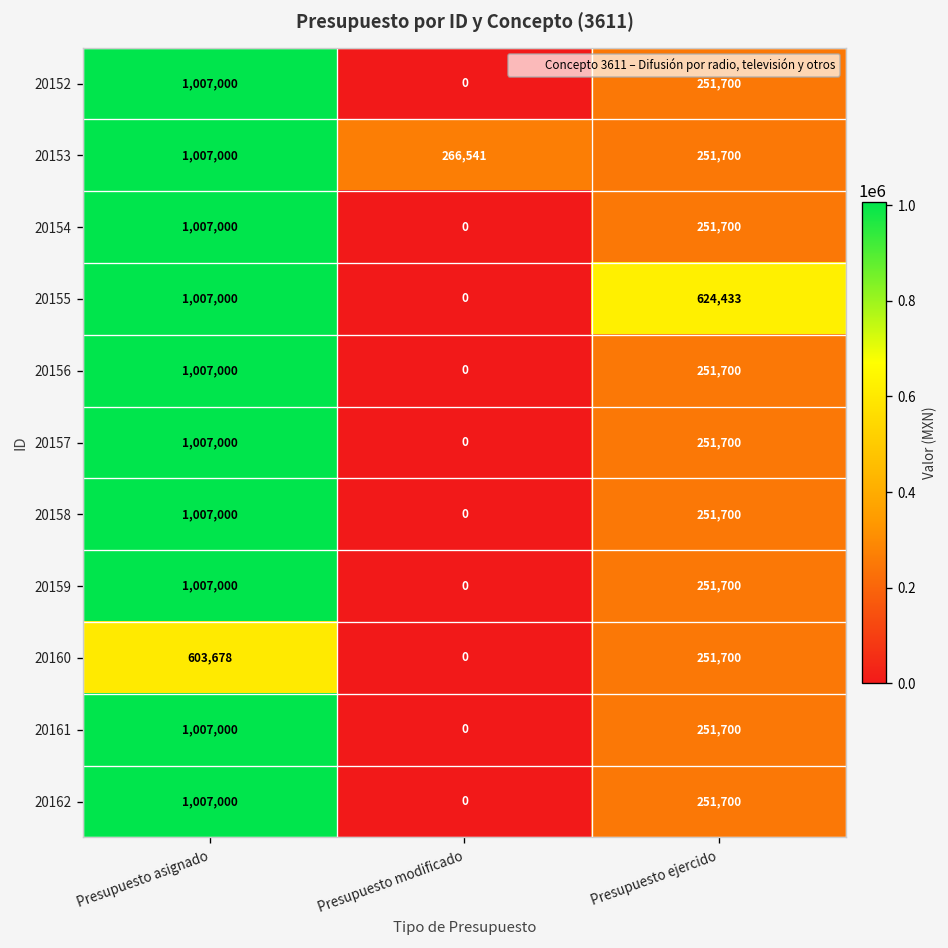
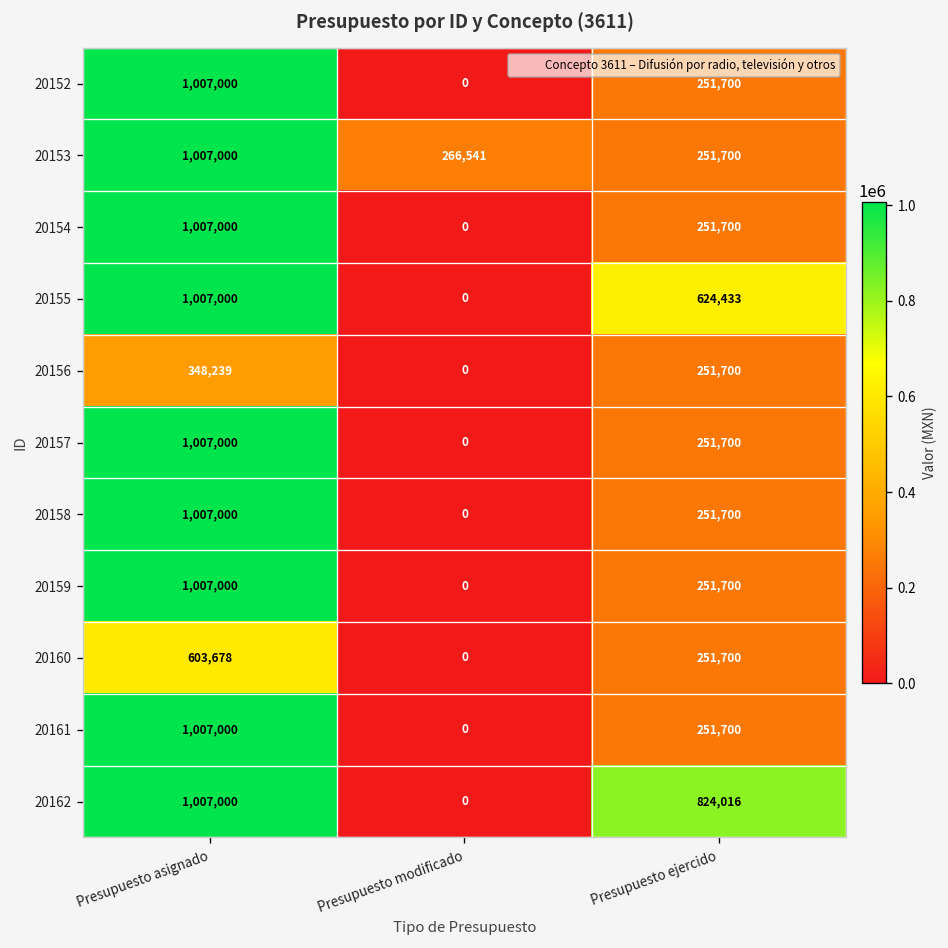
20156, Presupuesto asignado: 1,007,000 -> 348,239
20162, Presupuesto ejercido: 251,700 -> 824,016
